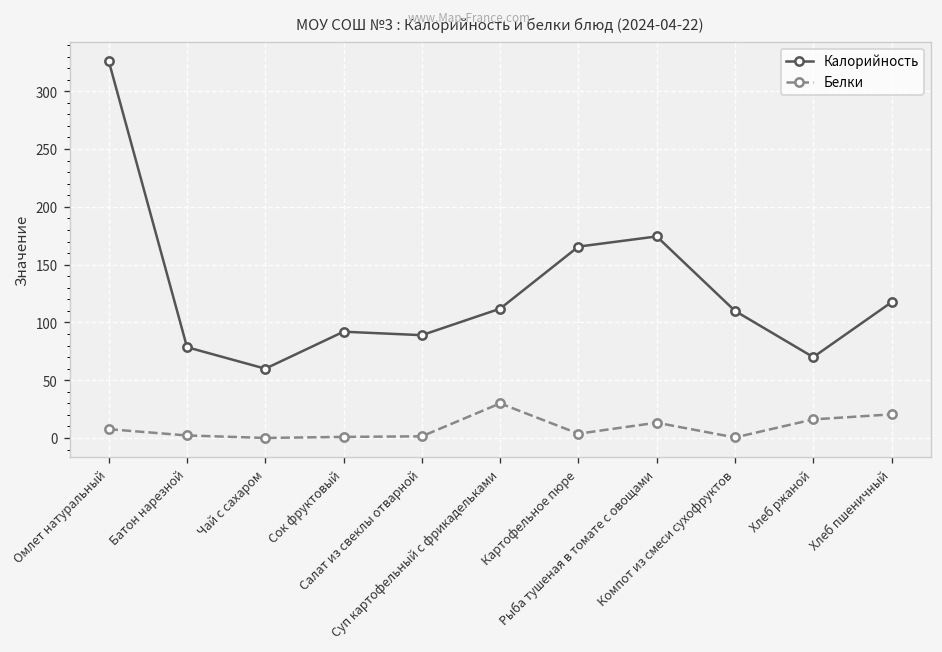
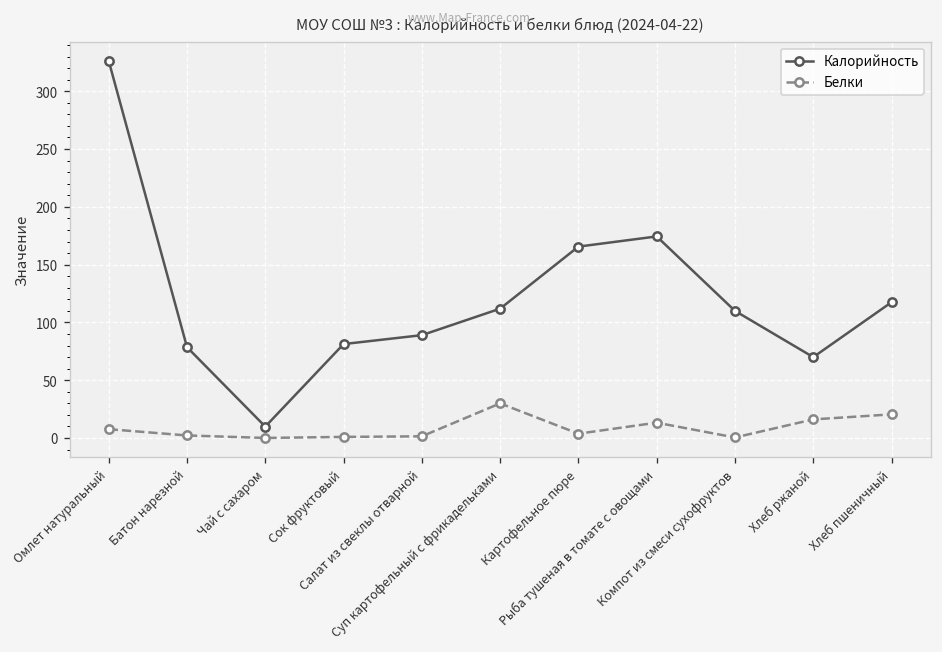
Калорийность, Чай с сахаром: 60 -> 10
Калорийность, Сок фруктовый: 90 -> 80
